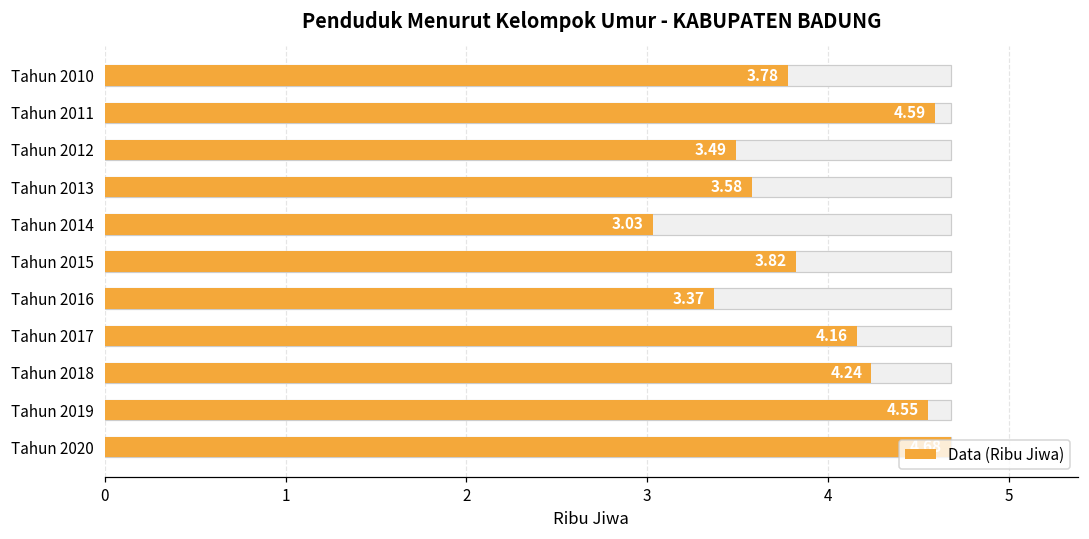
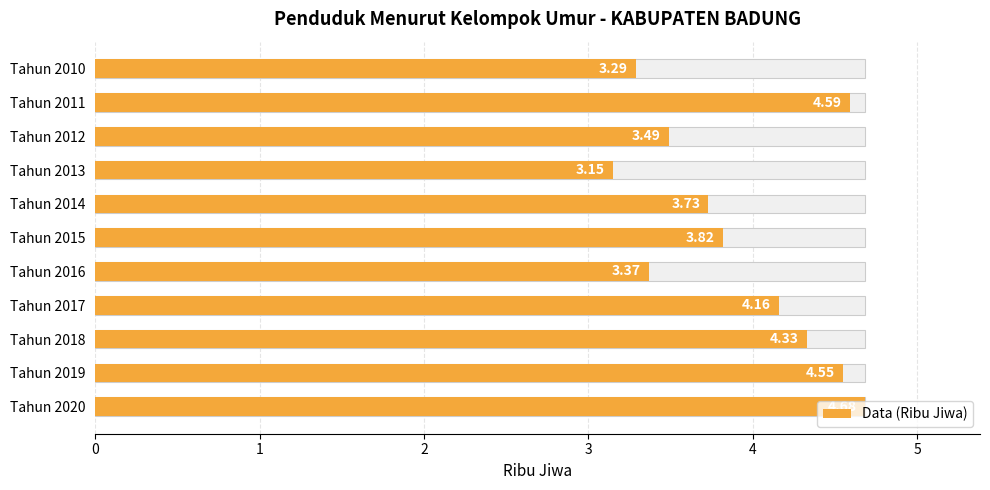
Data (Ribu Jiwa), Tahun 2010: 3.78 -> 3.29
Data (Ribu Jiwa), Tahun 2013: 3.58 -> 3.15
Data (Ribu Jiwa), Tahun 2014: 3.03 -> 3.73
Data (Ribu Jiwa), Tahun 2018: 4.24 -> 4.33
